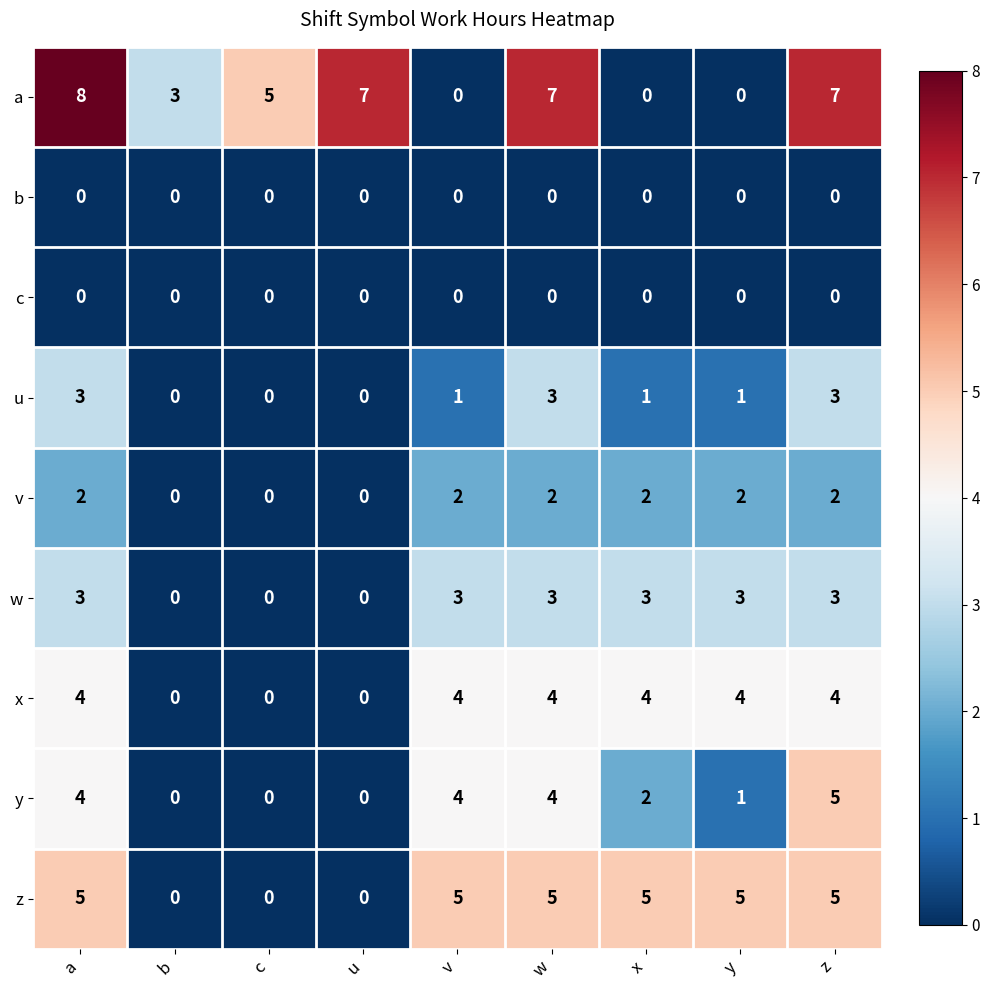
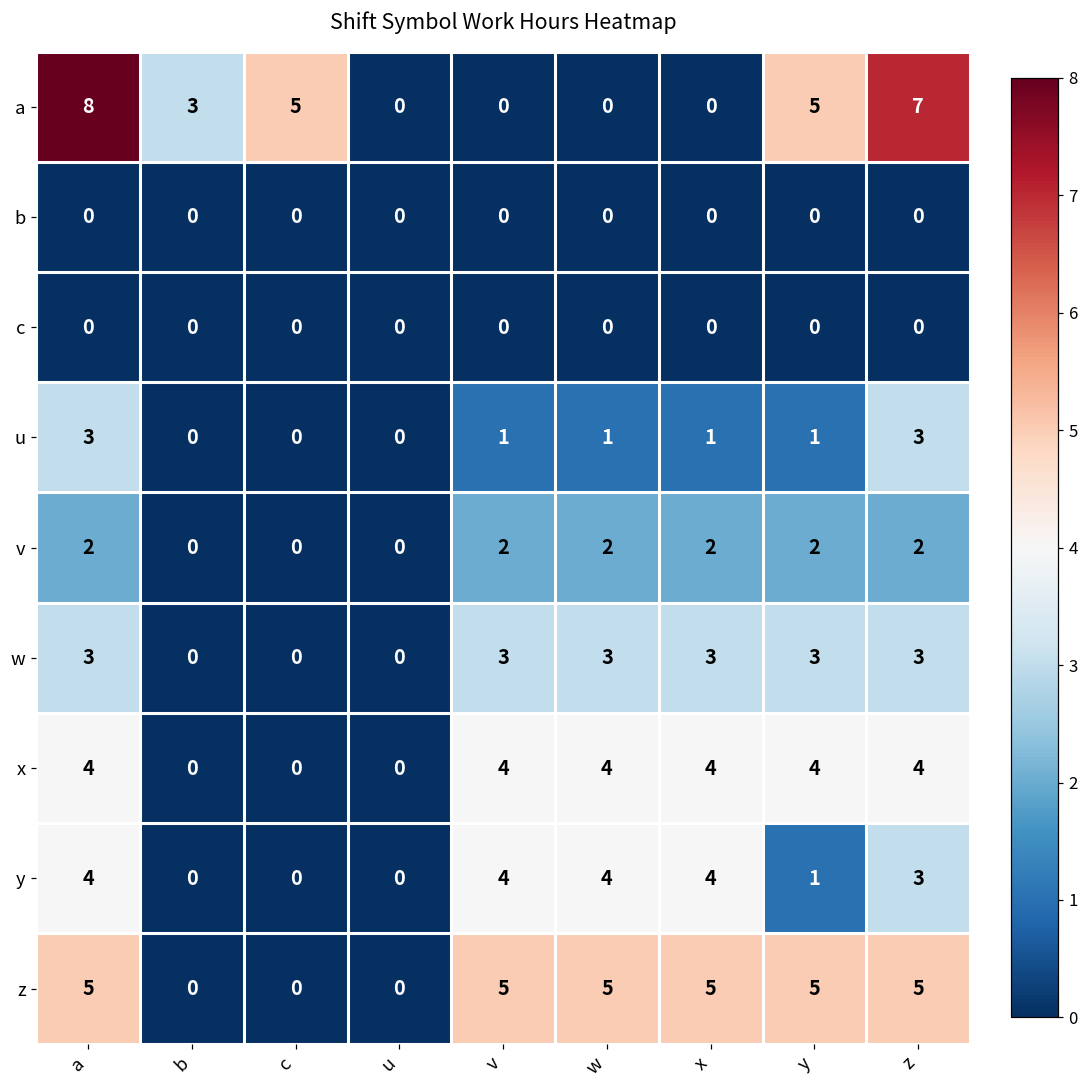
a, u: 7 -> 0
a, w: 7 -> 0
a, y: 0 -> 5
u, w: 3 -> 1
y, x: 2 -> 4
y, z: 5 -> 3
